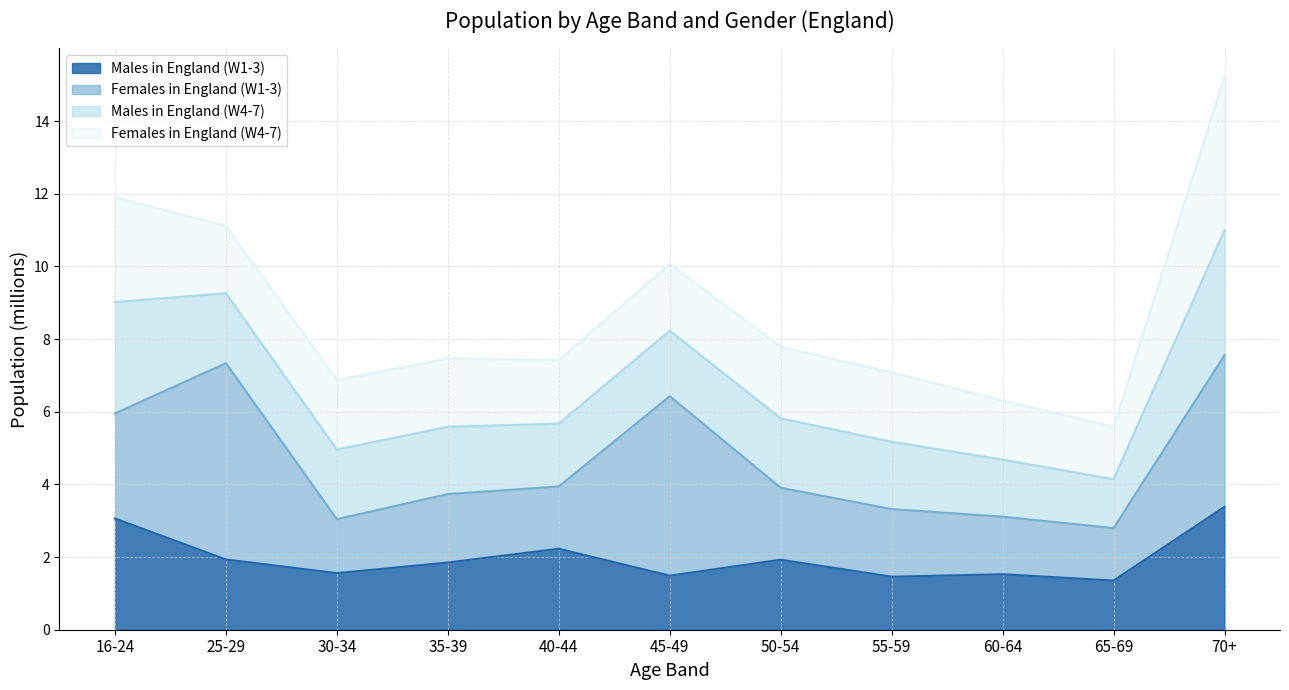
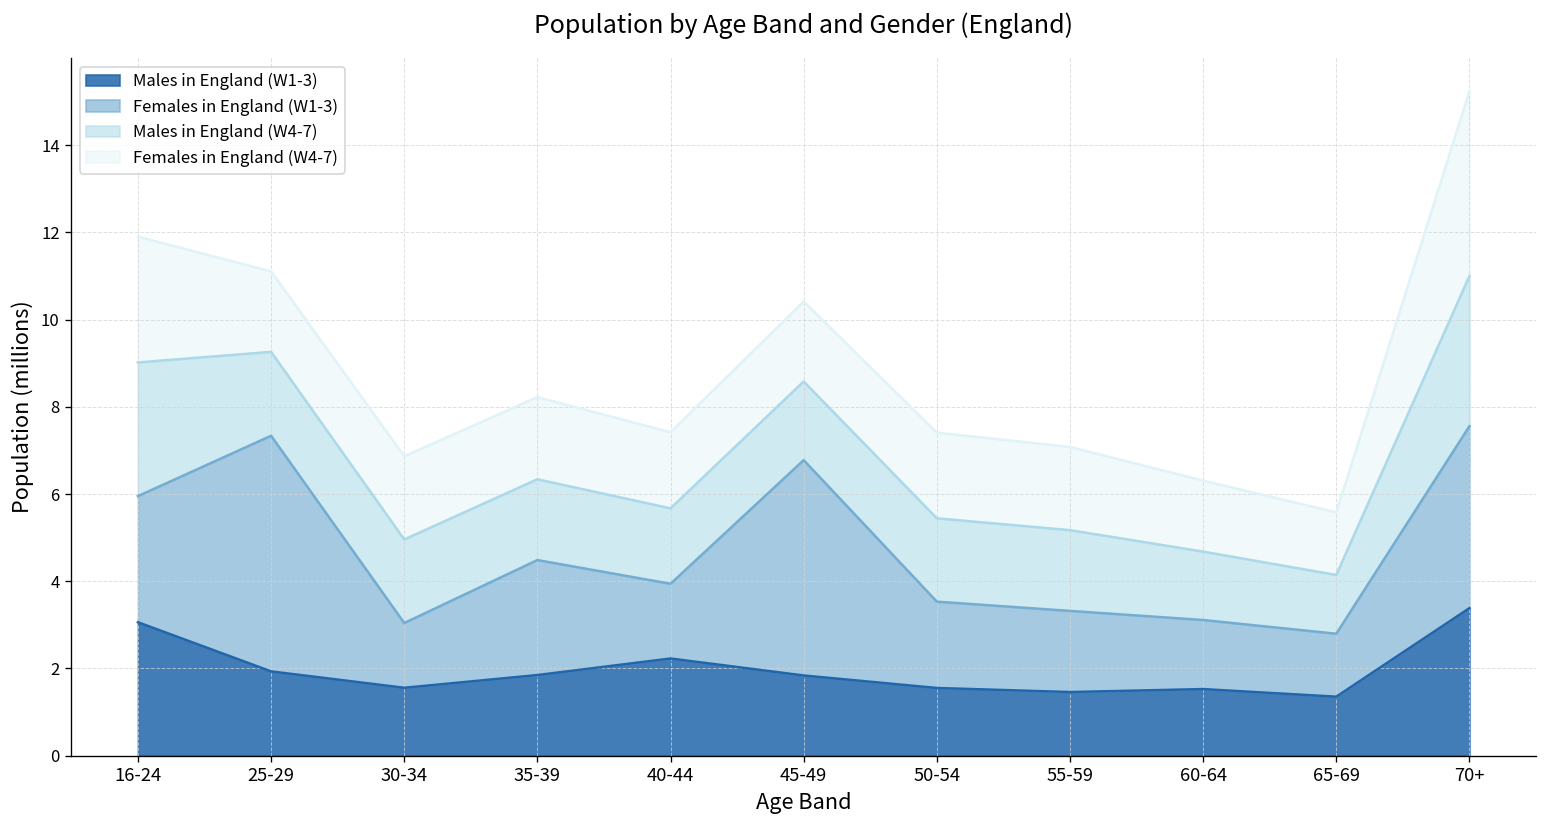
Females in England (W1-3), 35-39: 1.9 -> 2.6
Males in England (W1-3), 45-49: 1.5 -> 1.8
Males in England (W1-3), 50-54: 1.9 -> 1.6
